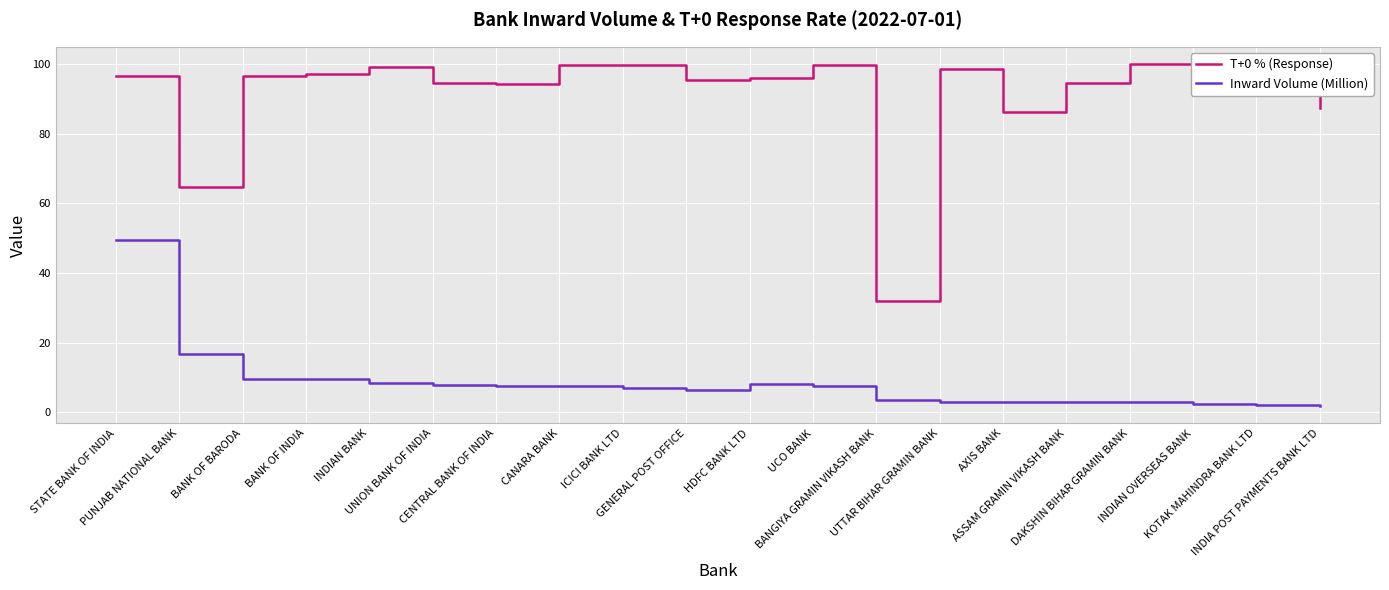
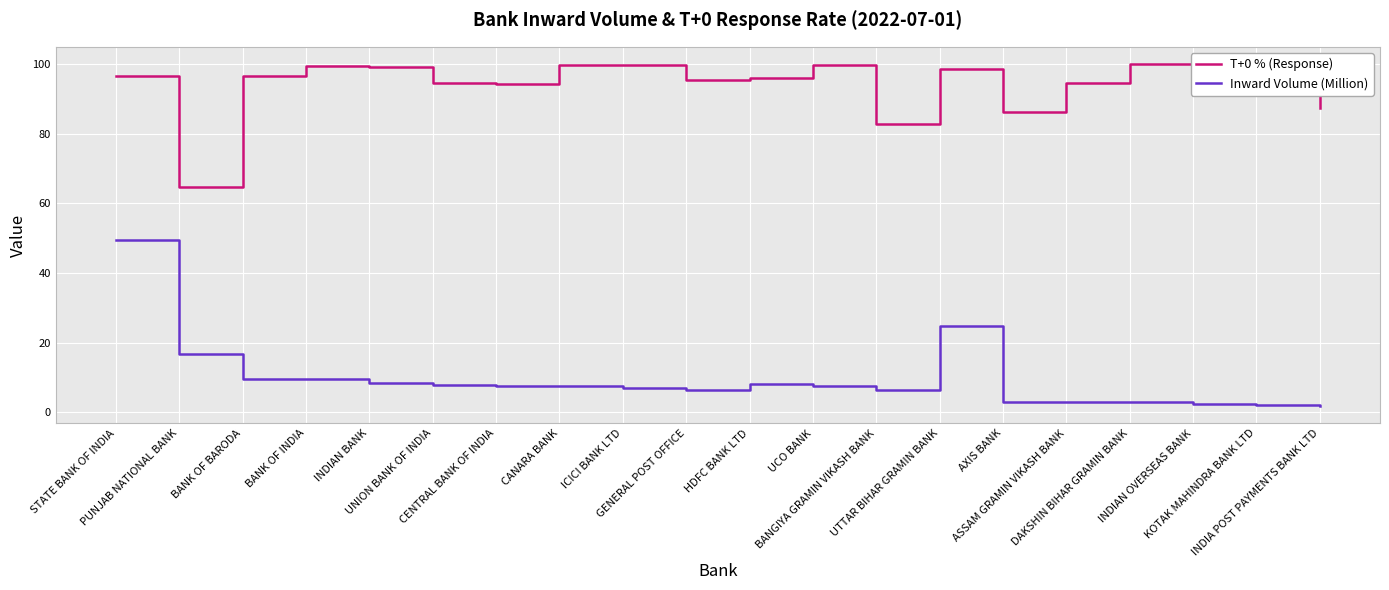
T+0 % (Response), BANK OF INDIA: 97 -> 99
T+0 % (Response), BANGIYA GRAMIN VIKASH BANK: 32 -> 83
Inward Volume (Million), BANGIYA GRAMIN VIKASH BANK: 3 -> 6
Inward Volume (Million), UTTAR BIHAR GRAMIN BANK: 3 -> 25
